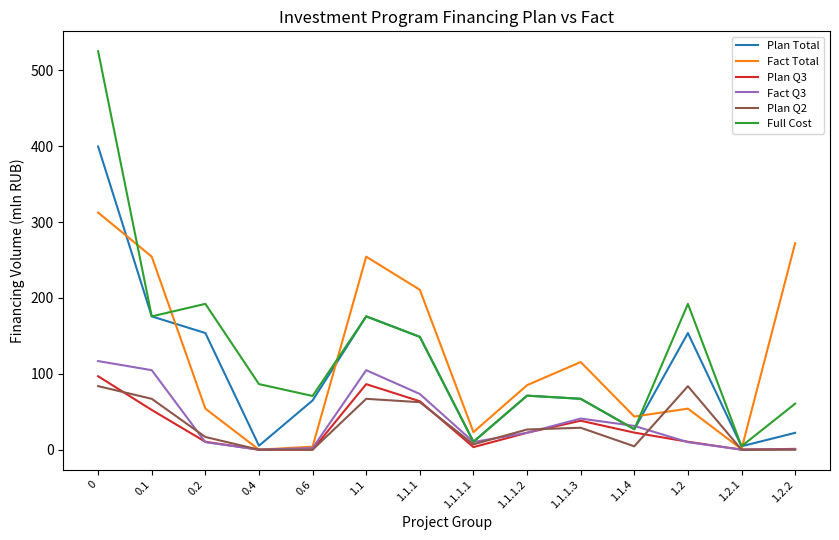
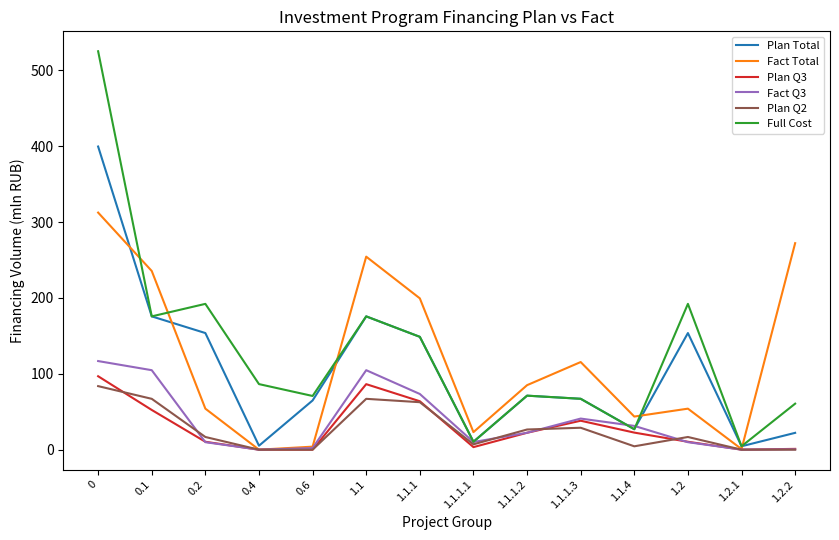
Fact Total, 0.1: 250 -> 240
Fact Total, 1.1.1: 210 -> 200
Plan Q2, 1.2: 80 -> 20
